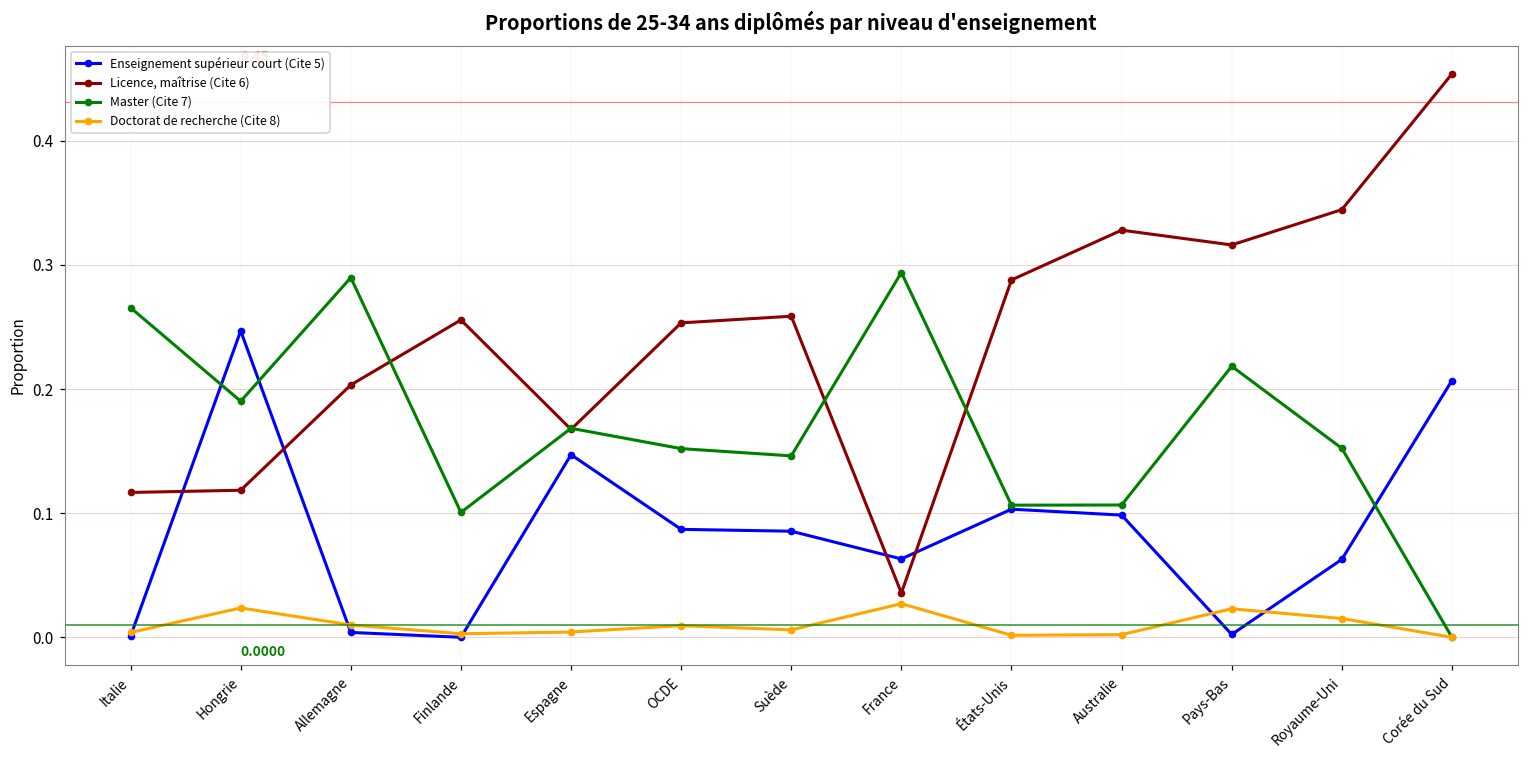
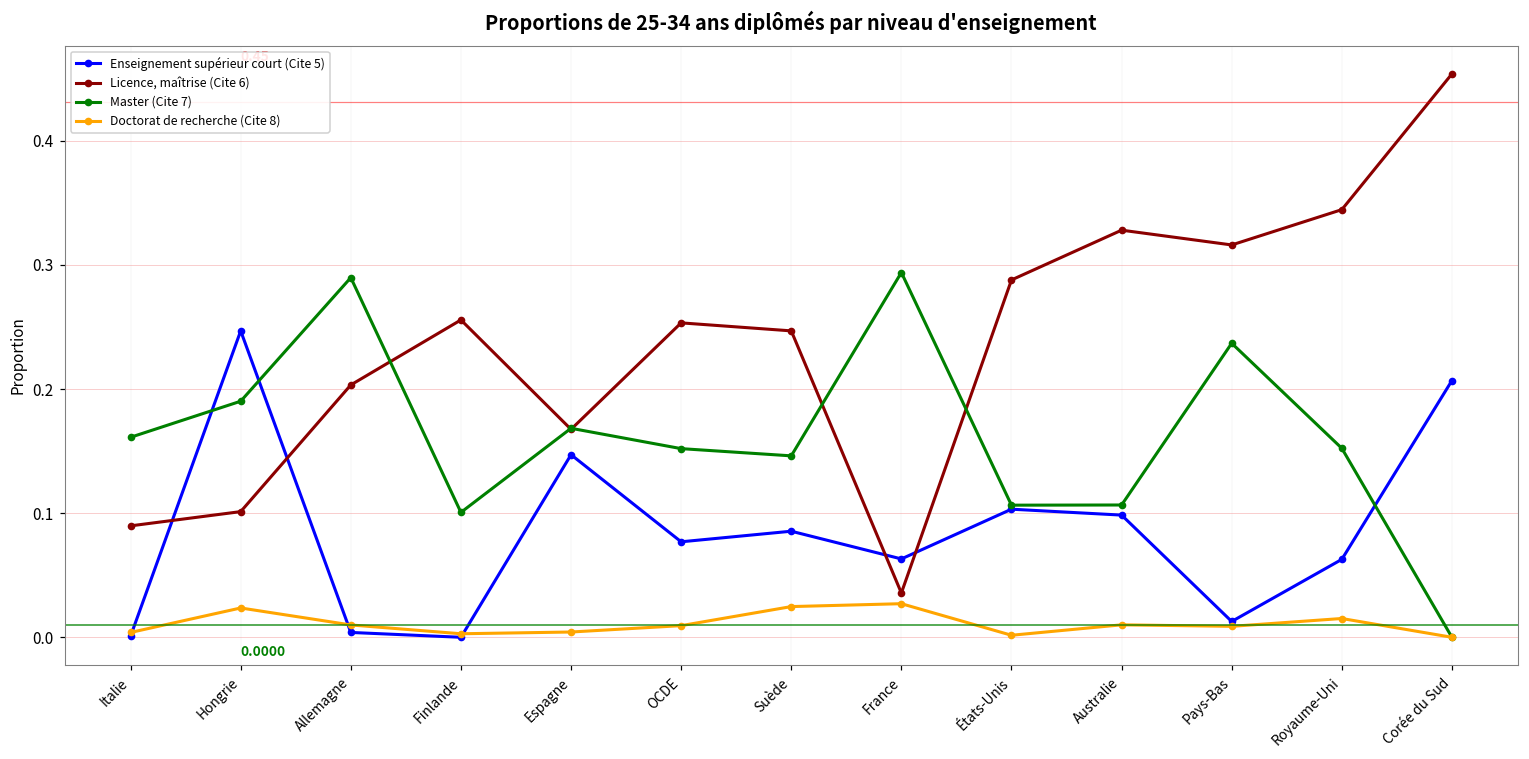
Licence, maîtrise (Cite 6), Italie: 0.117 -> 0.090
Master (Cite 7), Italie: 0.266 -> 0.161
Licence, maîtrise (Cite 6), Hongrie: 0.118 -> 0.101
Enseignement supérieur court (Cite 5), OCDE: 0.087 -> 0.077
Licence, maîtrise (Cite 6), Suède: 0.259 -> 0.247
Doctorat de recherche (Cite 8), Suède: 0.006 -> 0.025
Doctorat de recherche (Cite 8), Australie: 0.002 -> 0.010
Enseignement supérieur court (Cite 5), Pays-Bas: 0.002 -> 0.013
Master (Cite 7), Pays-Bas: 0.218 -> 0.237
Doctorat de recherche (Cite 8), Pays-Bas: 0.023 -> 0.009
